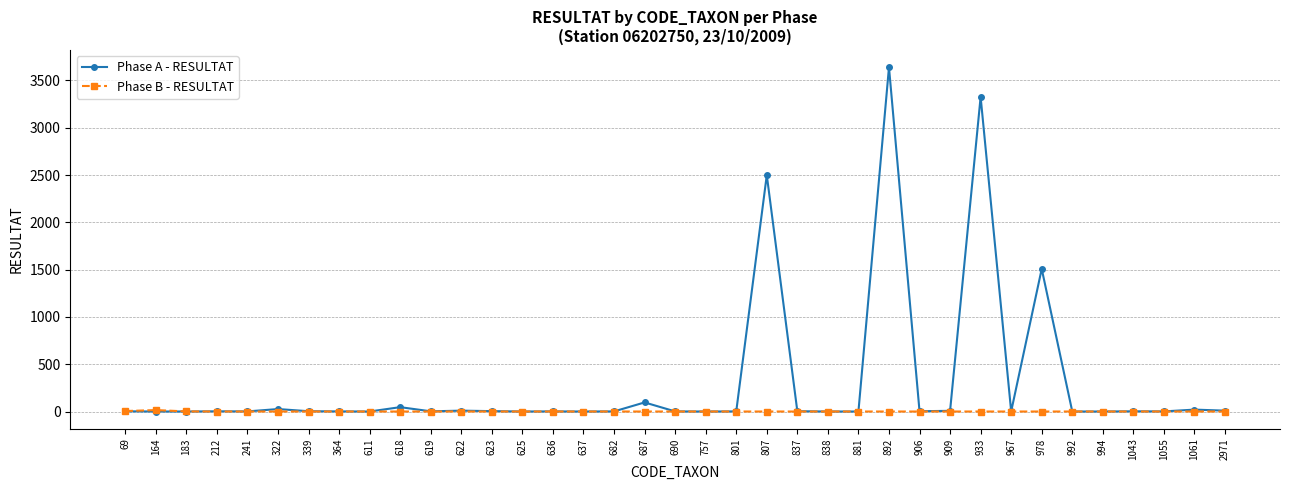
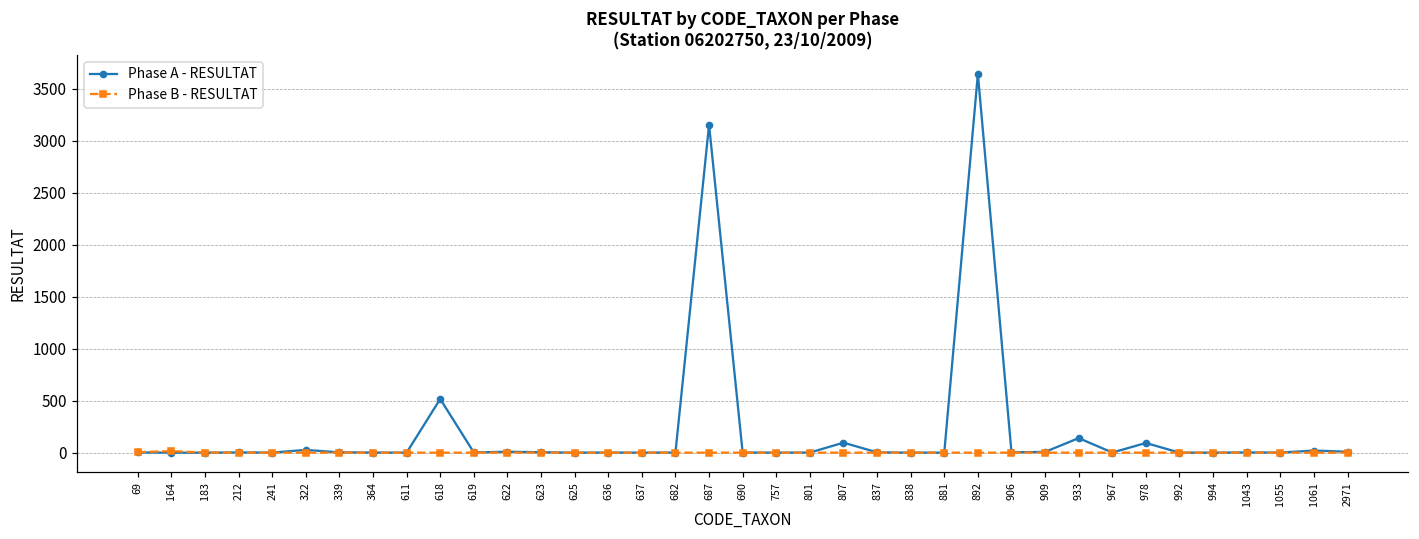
Phase A - RESULTAT, 618: 0 -> 500
Phase A - RESULTAT, 687: 100 -> 3200
Phase A - RESULTAT, 807: 2500 -> 100
Phase A - RESULTAT, 933: 3300 -> 100
Phase A - RESULTAT, 978: 1500 -> 100
